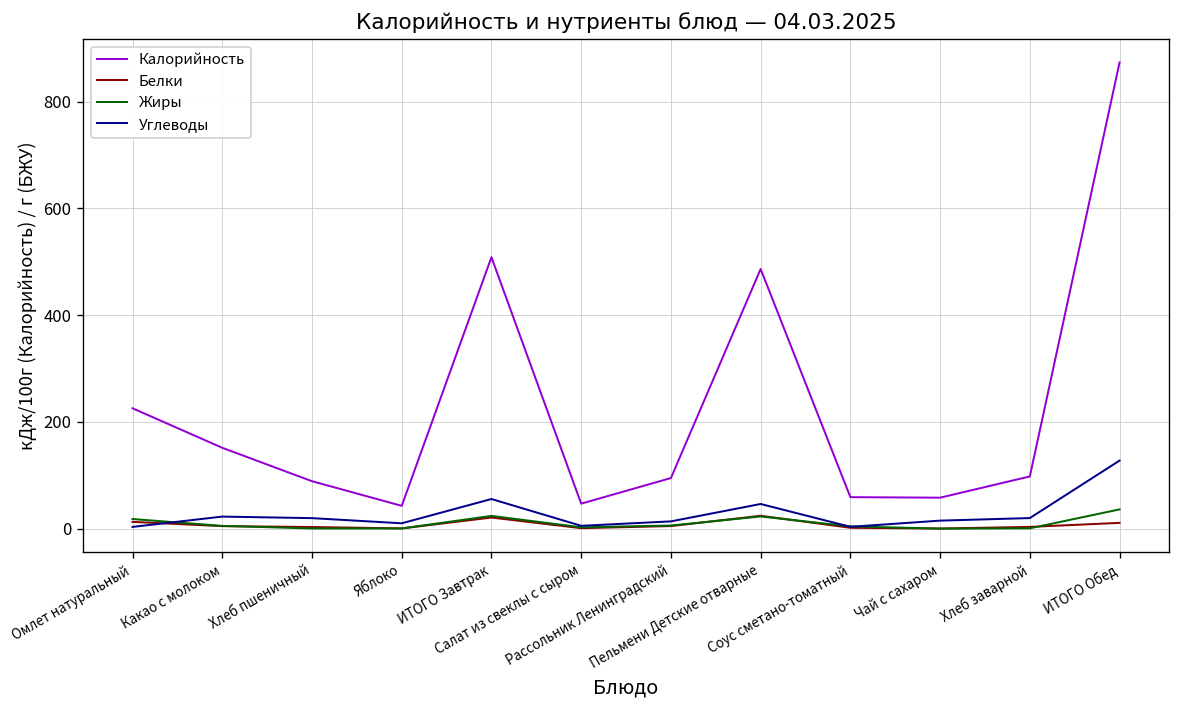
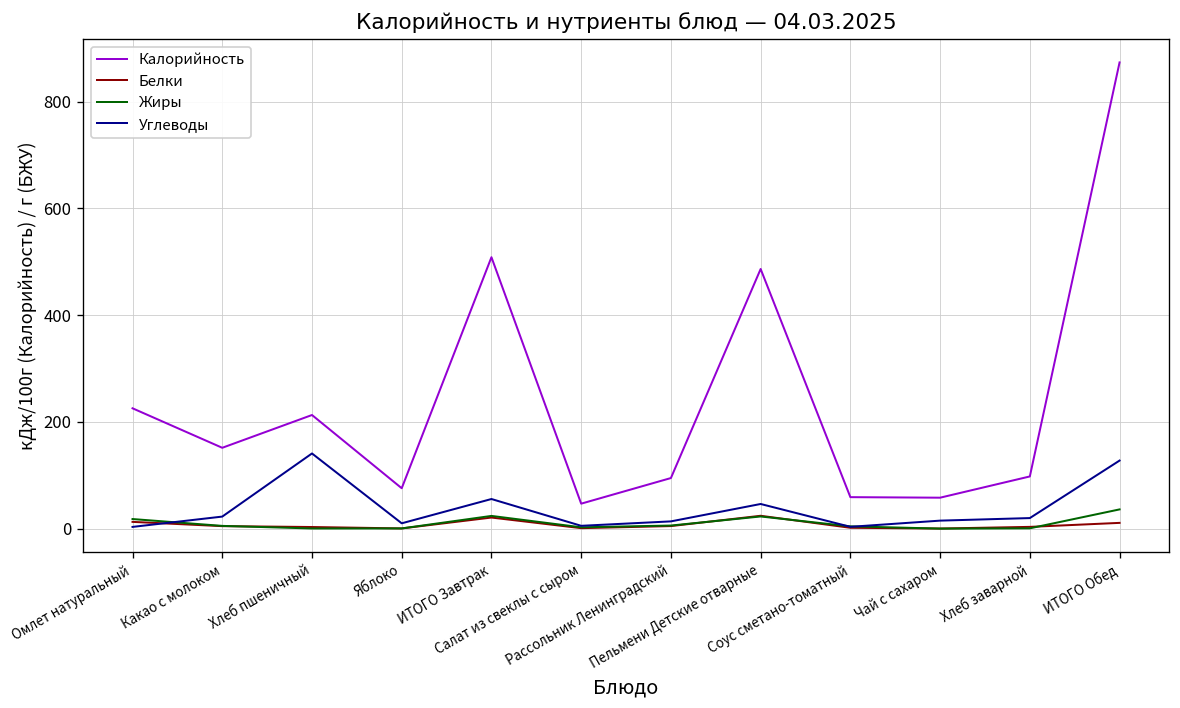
Калорийность, Хлеб пшеничный: 90 -> 210
Углеводы, Хлеб пшеничный: 20 -> 140
Калорийность, Яблоко: 40 -> 80
